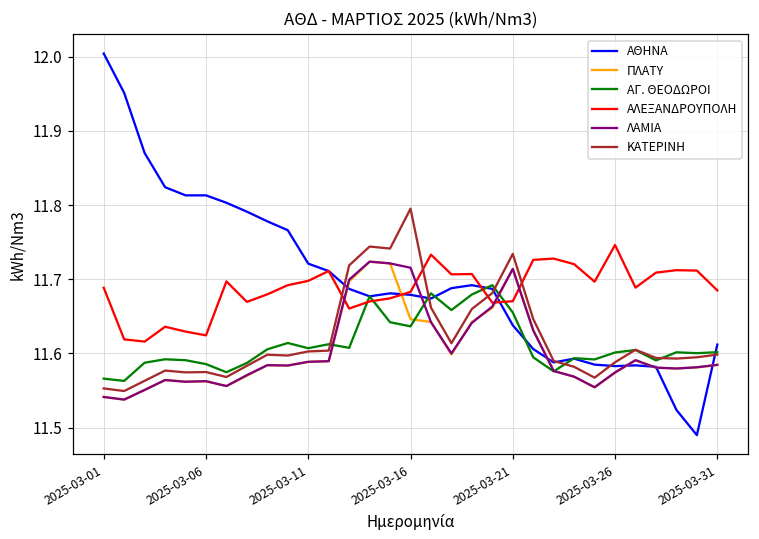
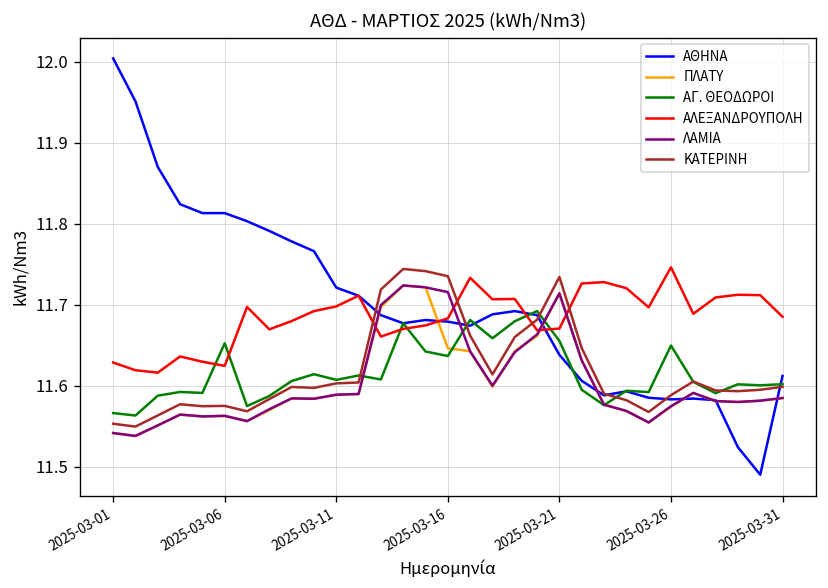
ΑΛΕΞΑΝΔΡΟΥΠΟΛΗ, 2025-03-01: 11.69 -> 11.63
ΑΓ. ΘΕΟΔΩΡΟΙ, 2025-03-06: 11.59 -> 11.65
ΚΑΤΕΡΙΝΗ, 2025-03-16: 11.80 -> 11.74
ΑΓ. ΘΕΟΔΩΡΟΙ, 2025-03-26: 11.60 -> 11.65
